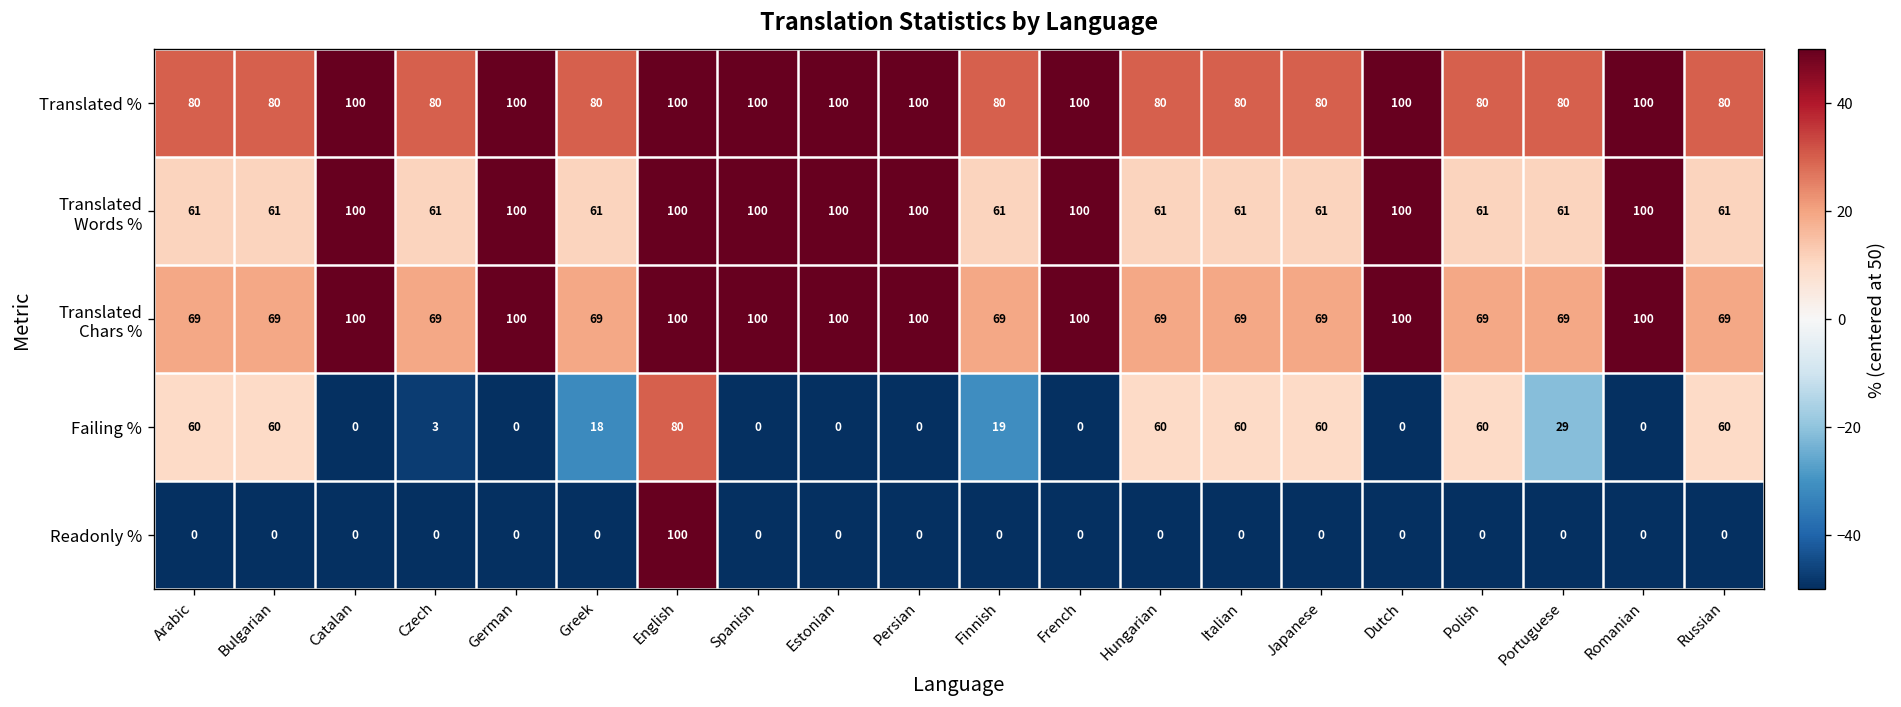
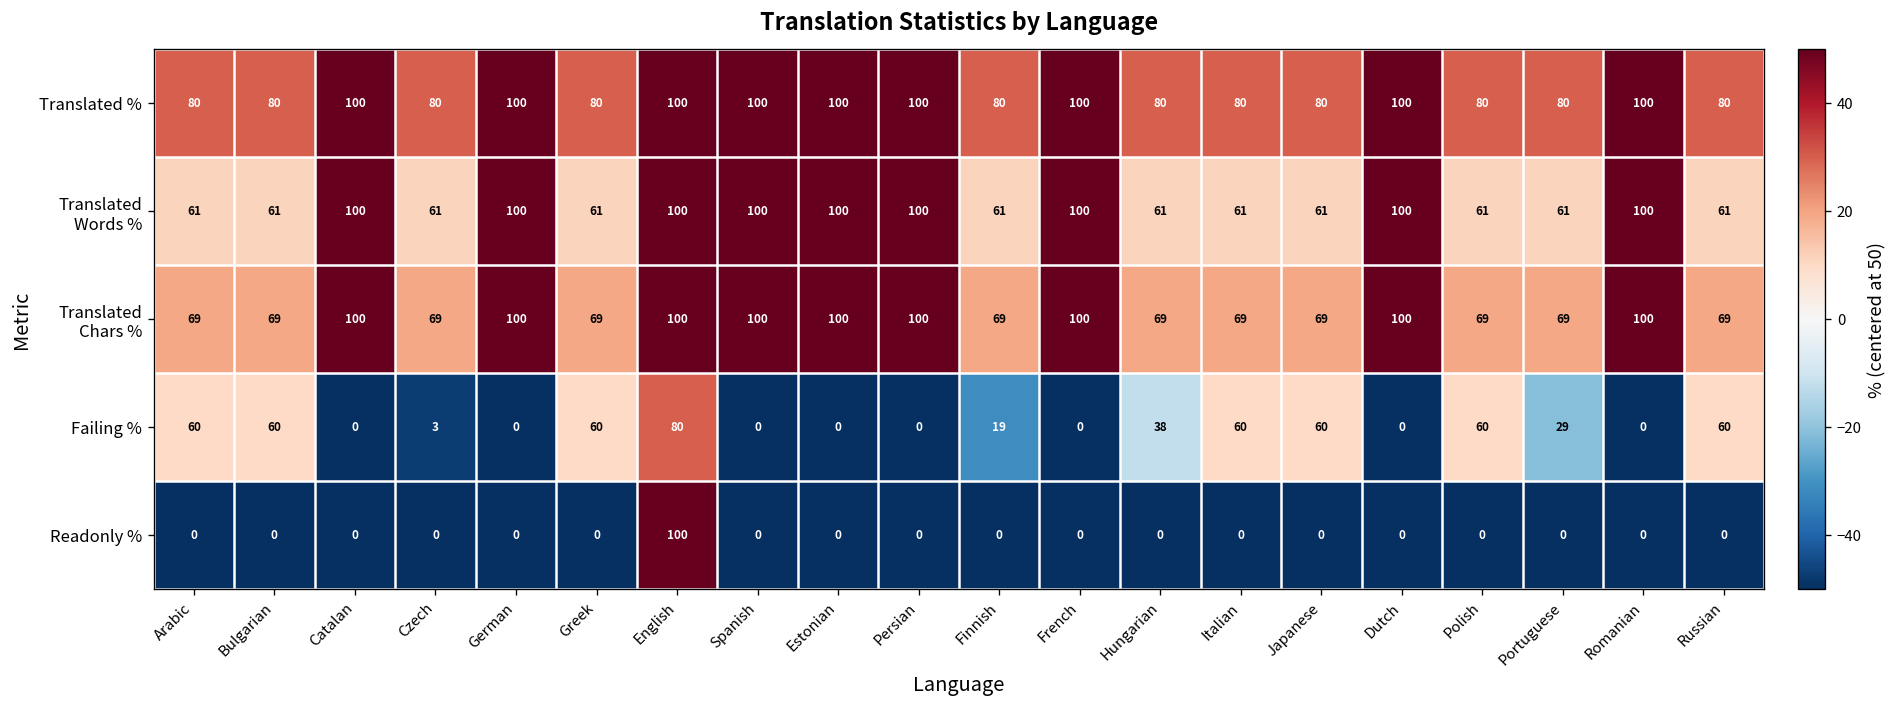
Failing %, Greek: 18 -> 60
Failing %, Hungarian: 60 -> 38
